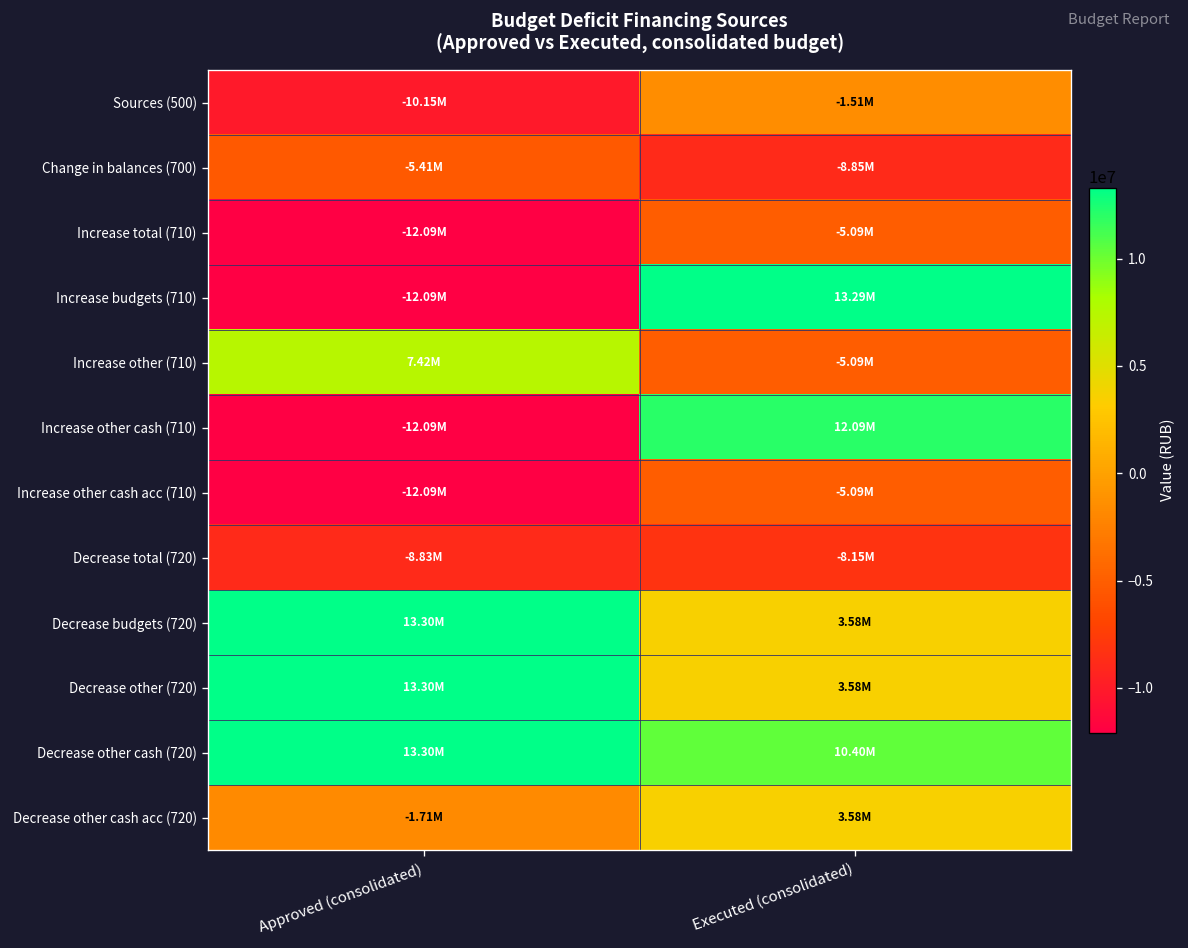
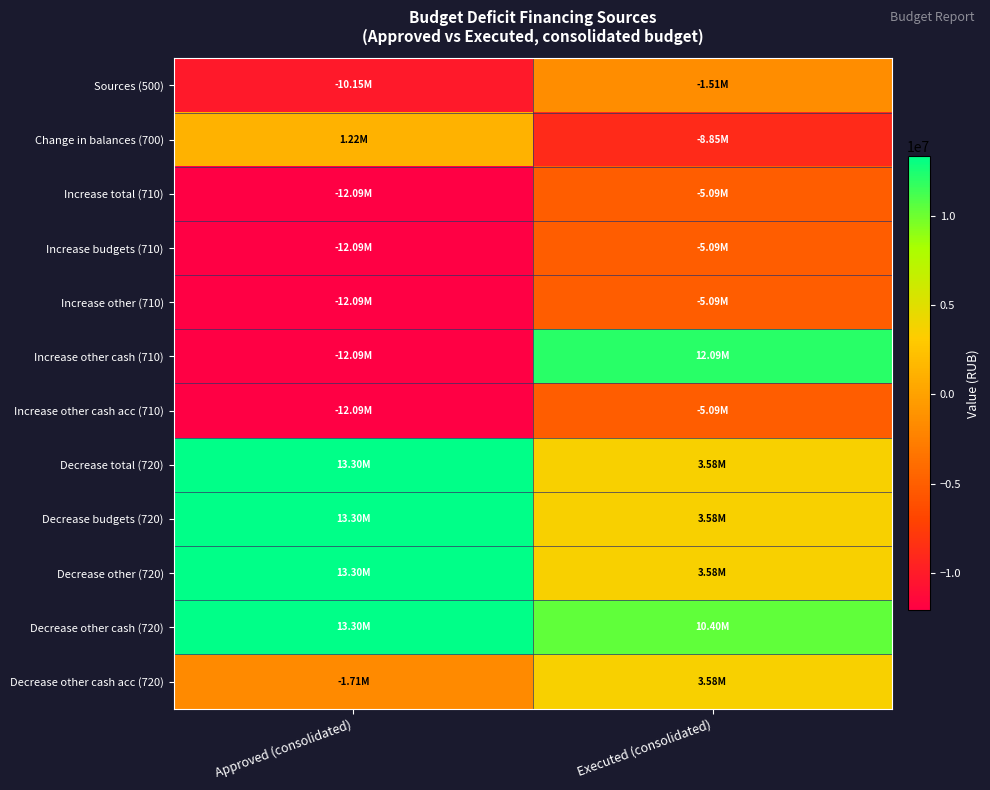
Change in balances (700), Approved (consolidated): -5.41M -> 1.22M
Increase budgets (710), Executed (consolidated): 13.29M -> -5.09M
Increase other (710), Approved (consolidated): 7.42M -> -12.09M
Decrease total (720), Approved (consolidated): -8.83M -> 13.30M
Decrease total (720), Executed (consolidated): -8.15M -> 3.58M
